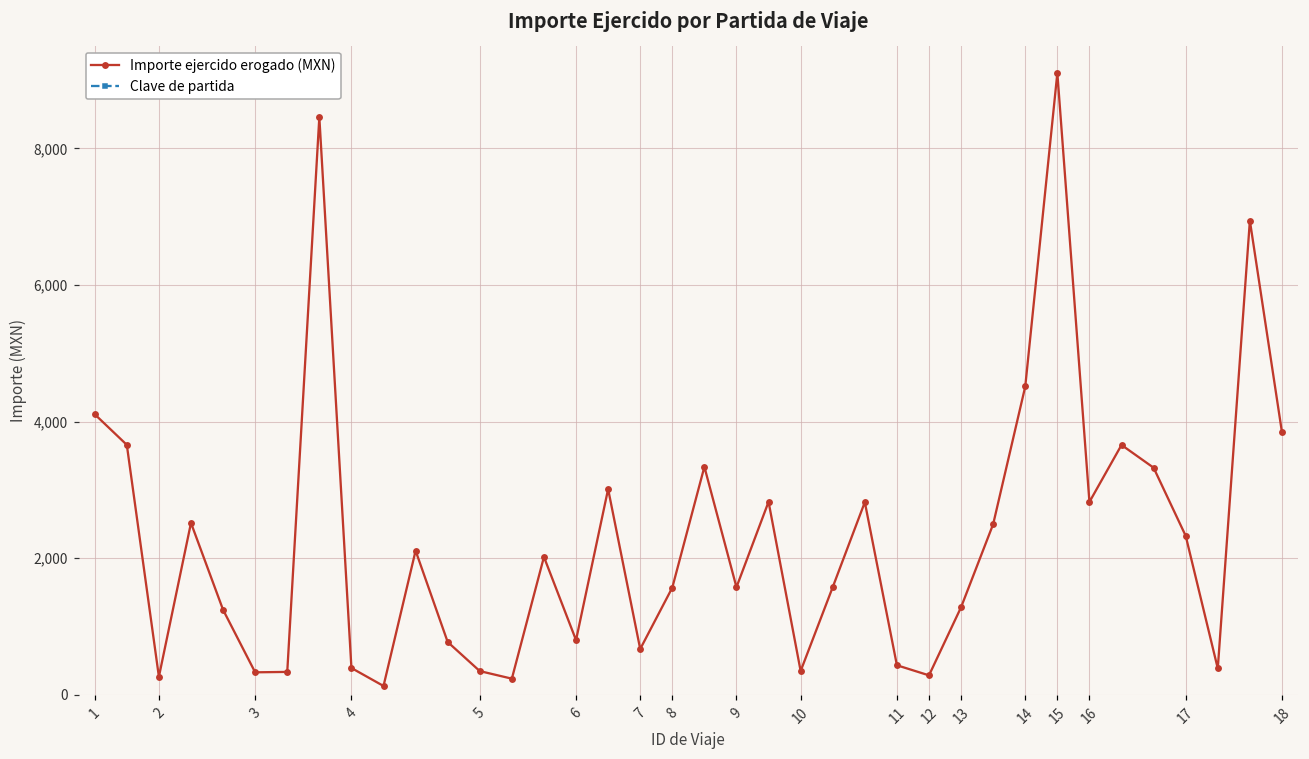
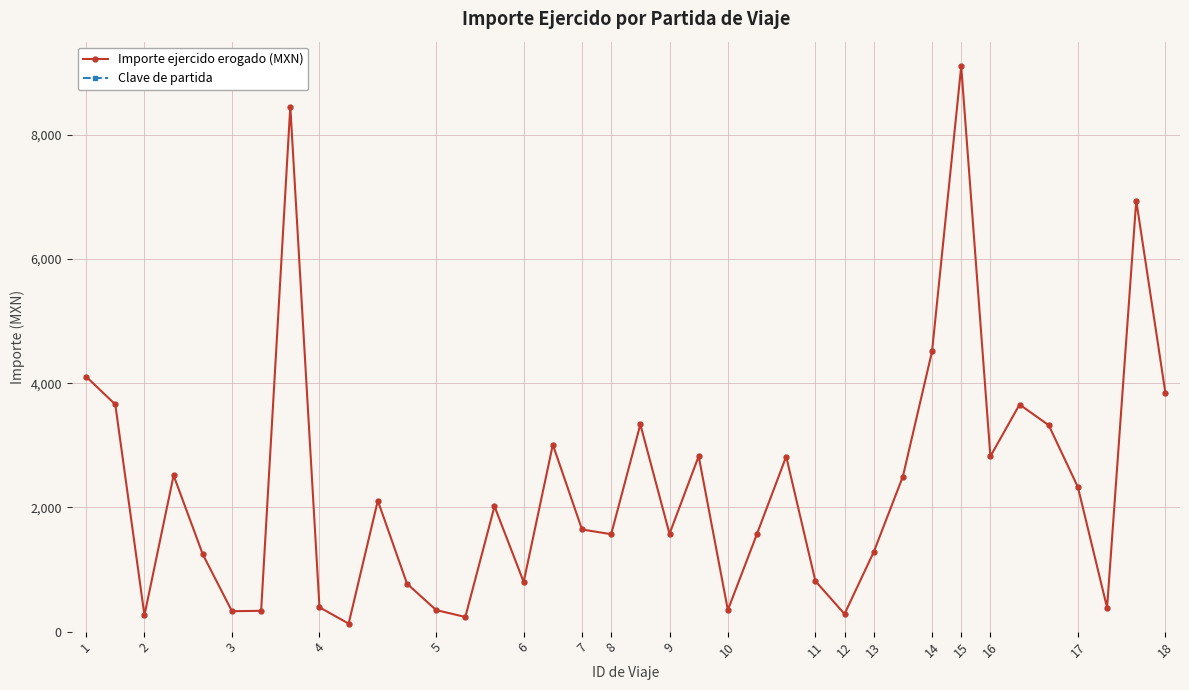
Importe ejercido erogado (MXN), 7: 700 -> 1,600
Importe ejercido erogado (MXN), 11: 400 -> 800
